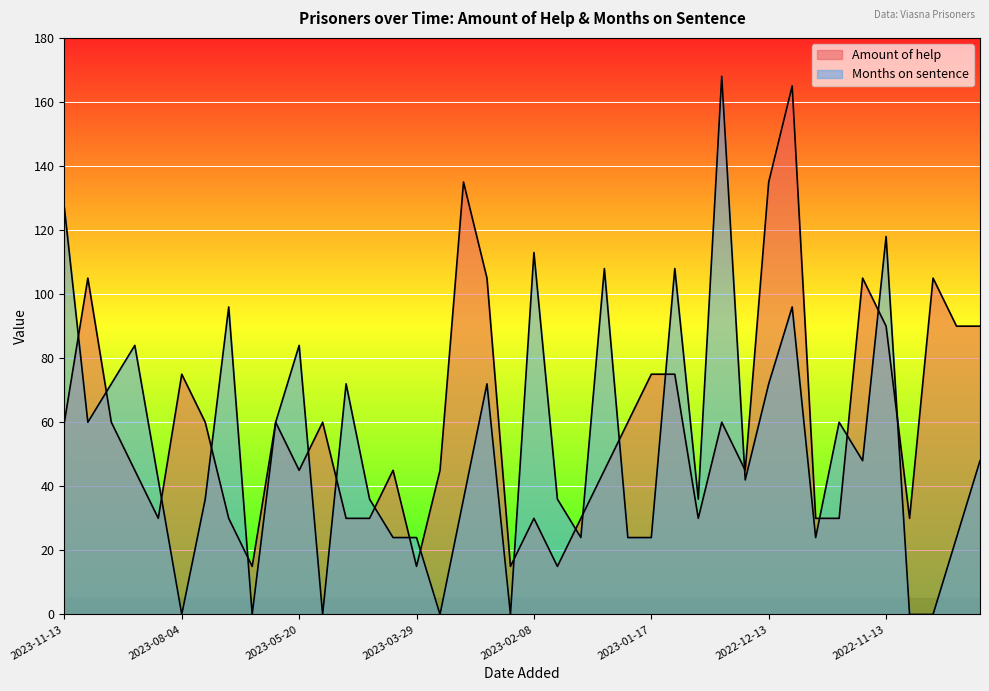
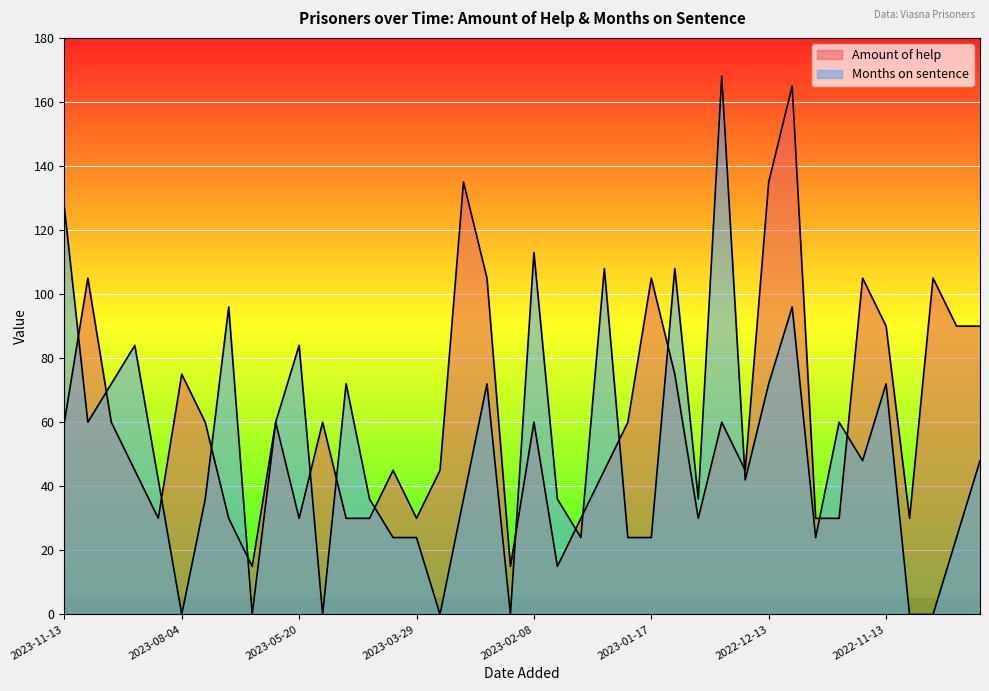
Amount of help, 2023-05-20: 45 -> 30
Amount of help, 2023-03-29: 15 -> 30
Amount of help, 2023-02-08: 30 -> 60
Amount of help, 2023-01-17: 75 -> 105
Months on sentence, 2022-11-13: 118 -> 72
